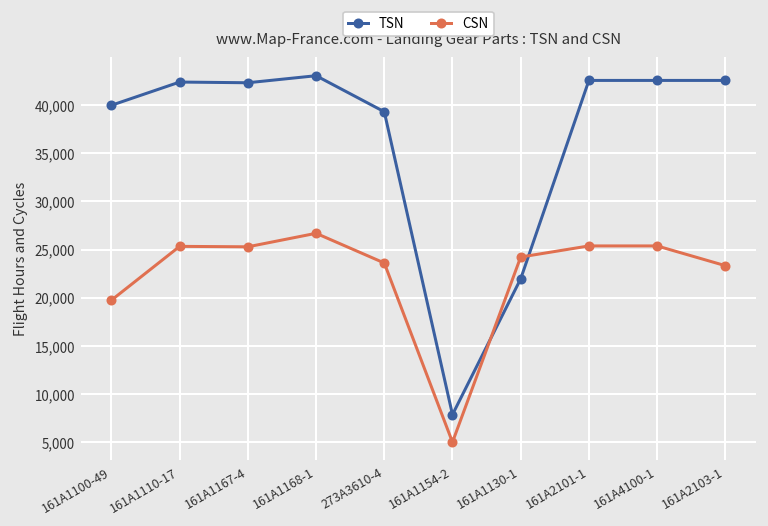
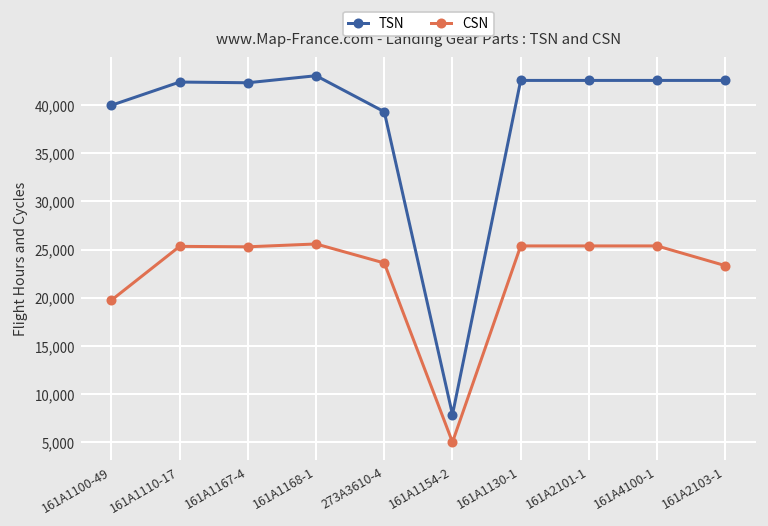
CSN, 161A1168-1: 27,000 -> 26,000
TSN, 161A1130-1: 22,000 -> 43,000
CSN, 161A1130-1: 24,000 -> 25,000
